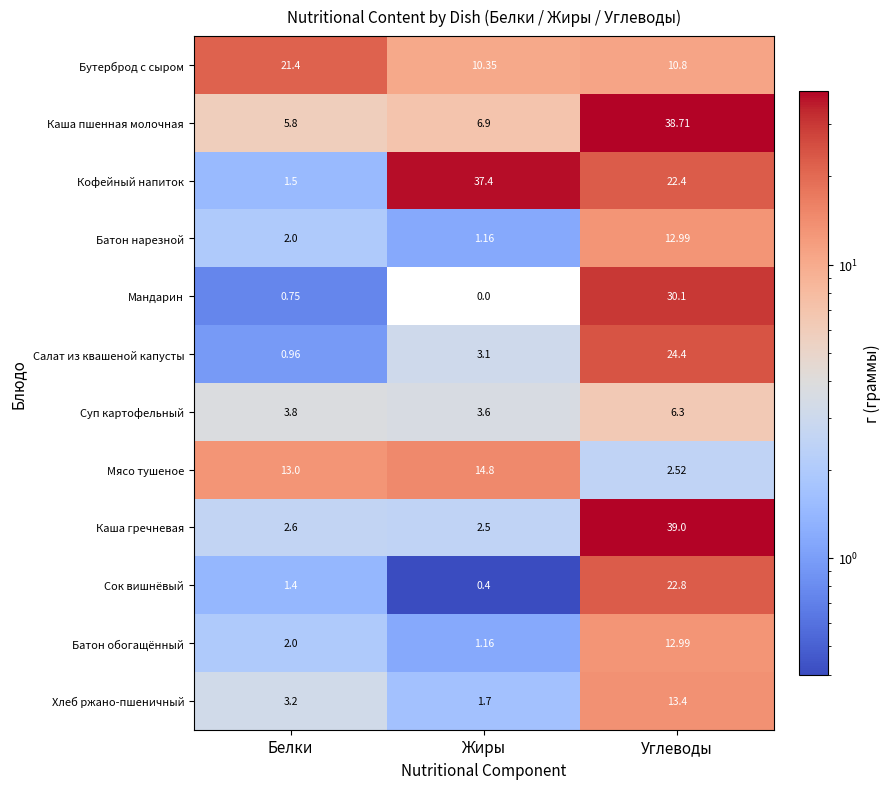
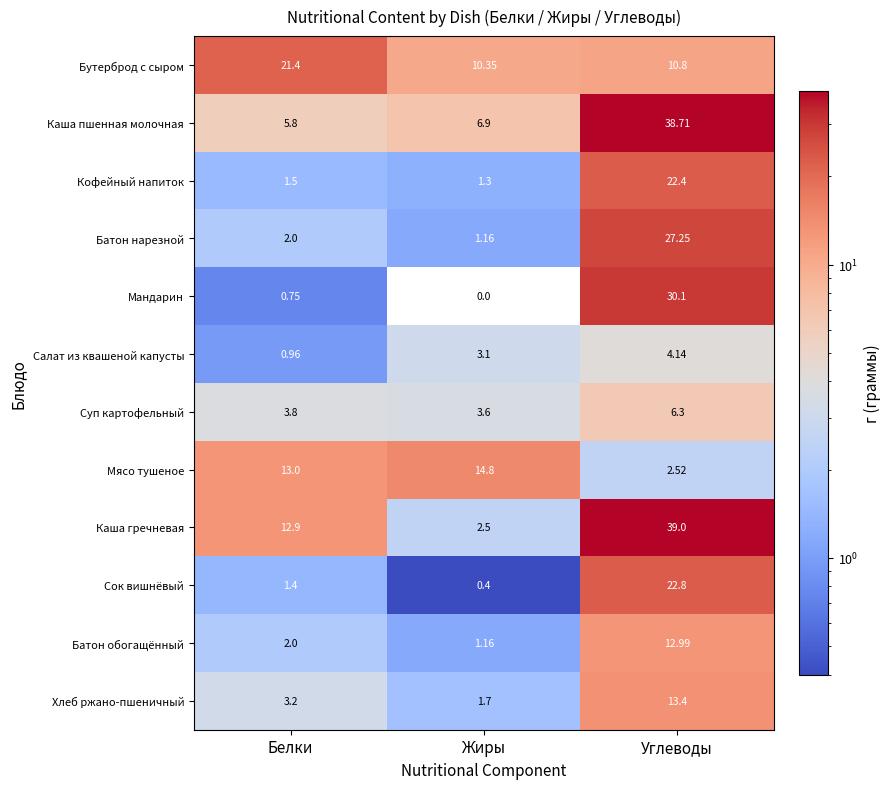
Кофейный напиток, Жиры: 37.4 -> 1.3
Батон нарезной, Углеводы: 12.99 -> 27.25
Салат из квашеной капусты, Углеводы: 24.4 -> 4.14
Каша гречневая, Белки: 2.6 -> 12.9
